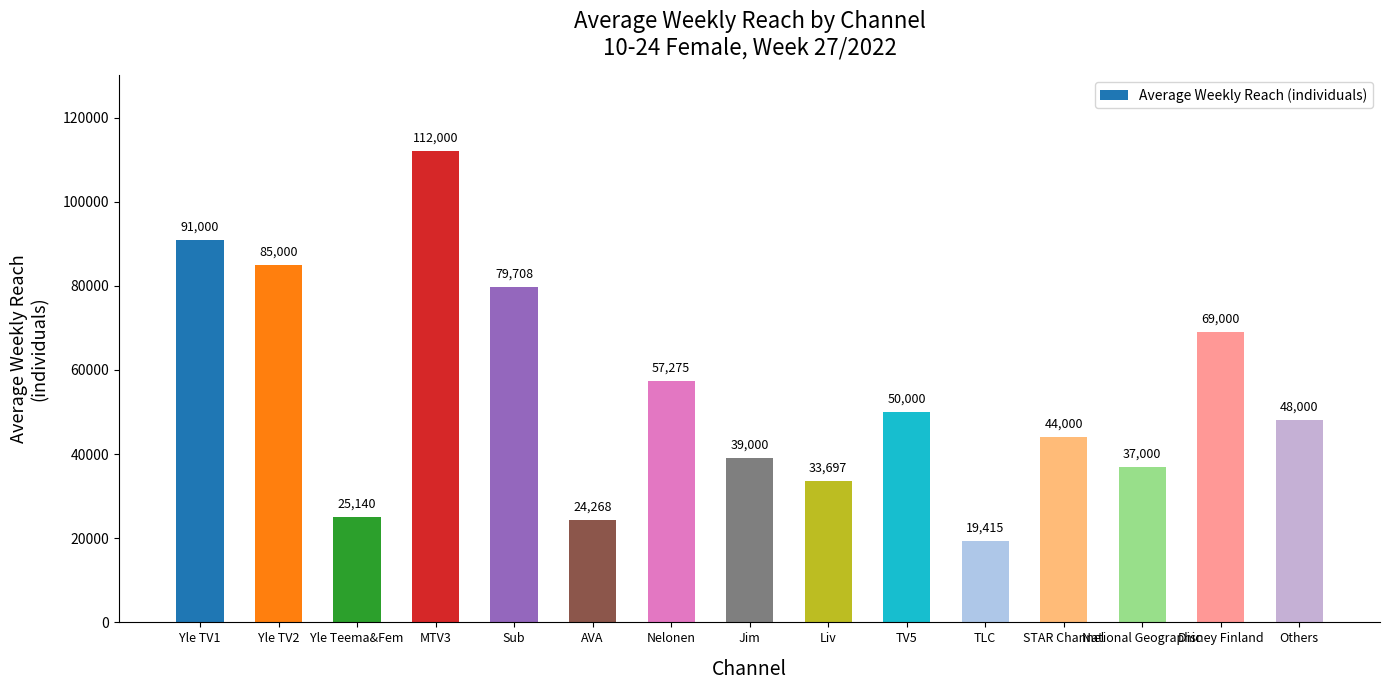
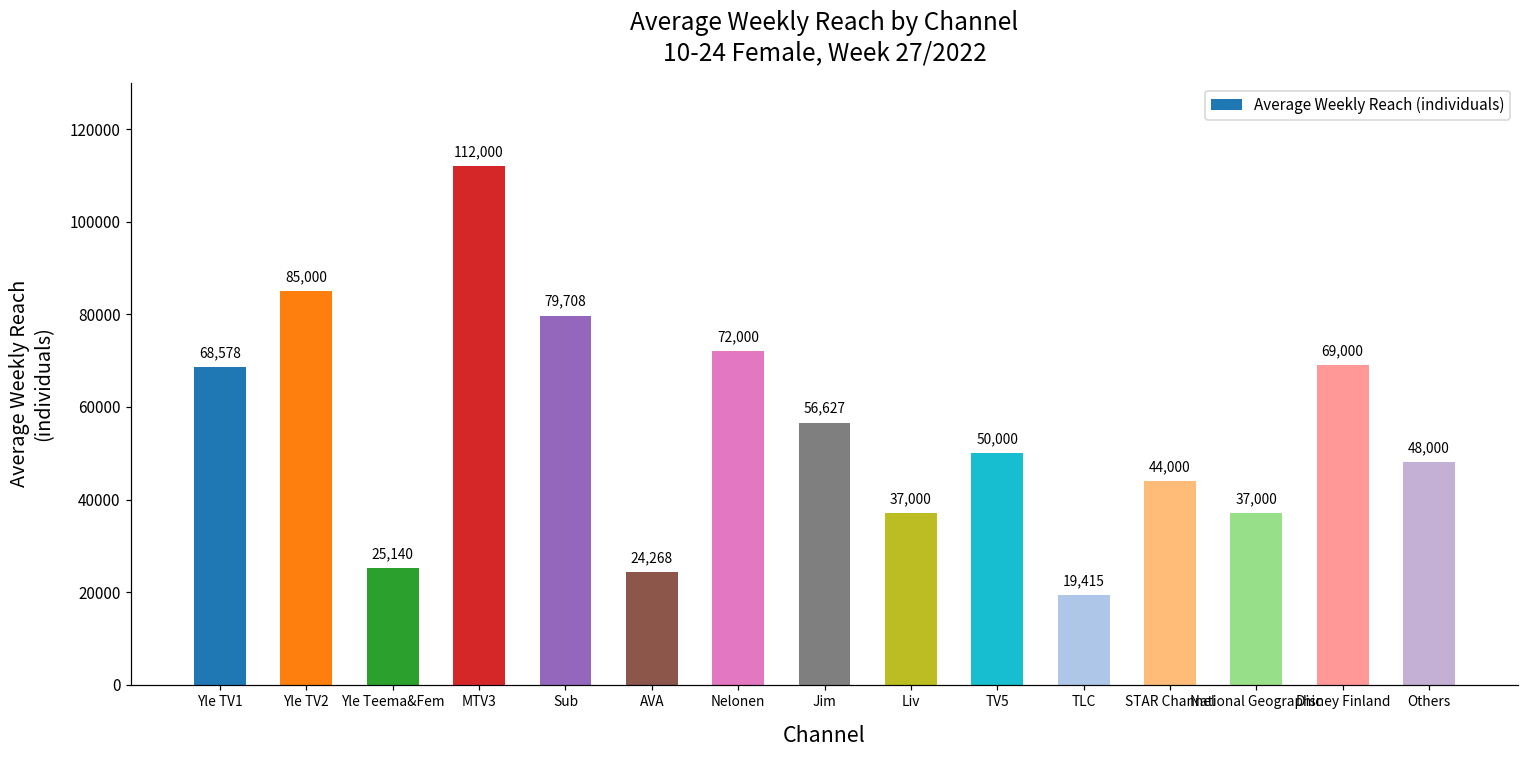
Yle TV1: 91,000 -> 68,578
Nelonen: 57,275 -> 72,000
Jim: 39,000 -> 56,627
Liv: 33,697 -> 37,000
